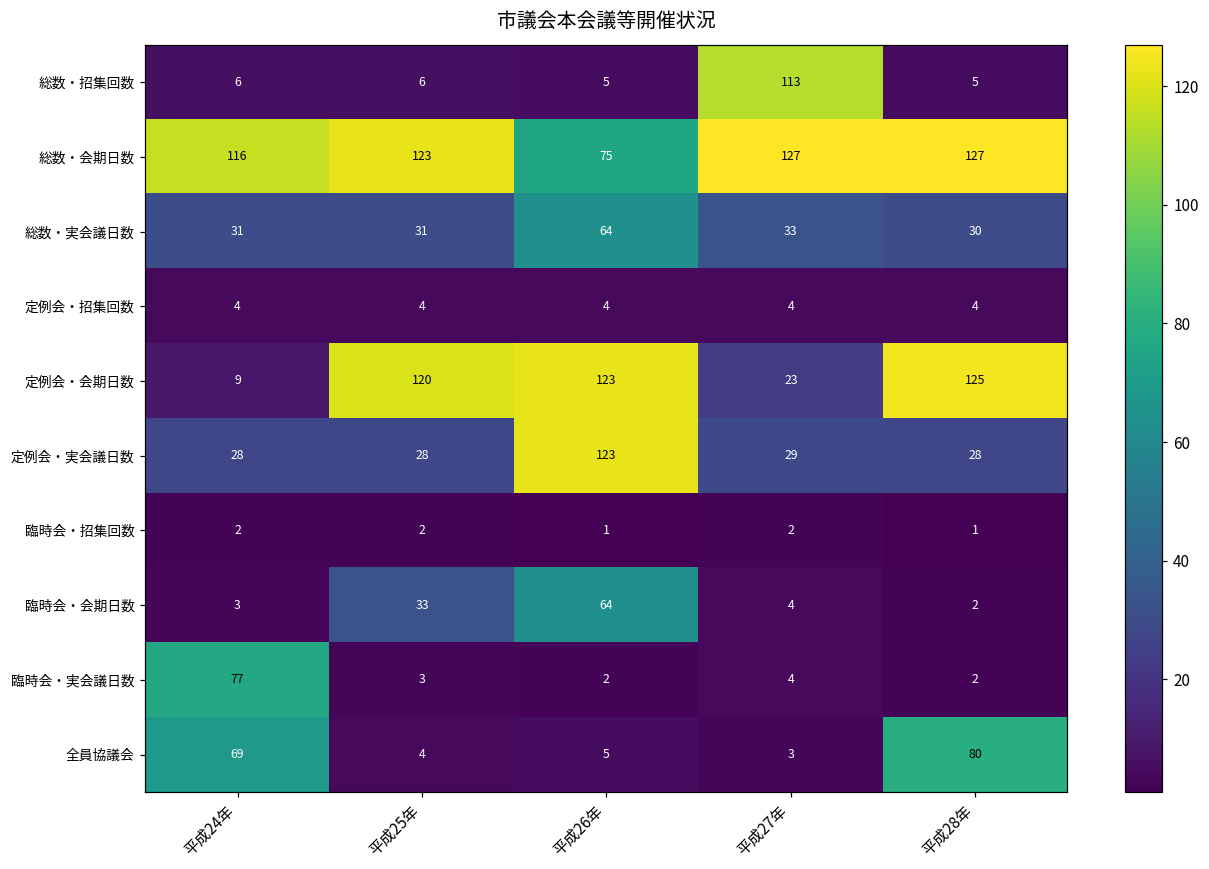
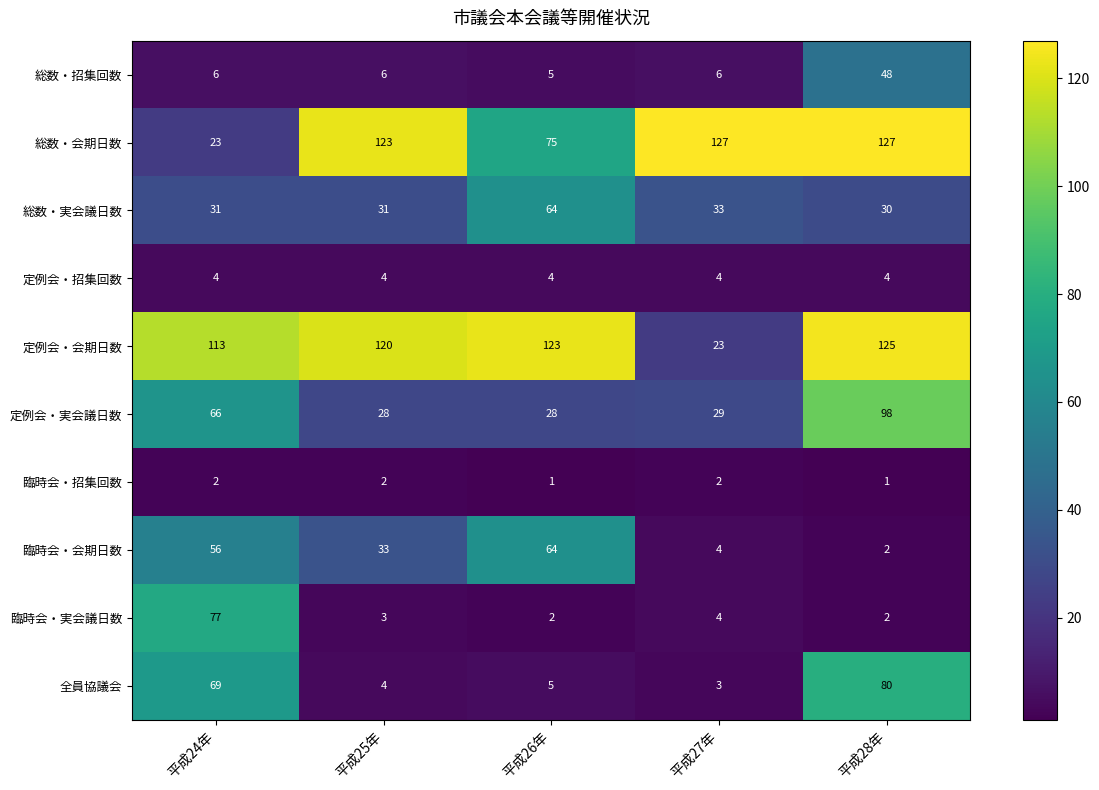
総数・招集回数, 平成27年: 113 -> 6
総数・招集回数, 平成28年: 5 -> 48
総数・会期日数, 平成24年: 116 -> 23
定例会・会期日数, 平成24年: 9 -> 113
定例会・実会議日数, 平成24年: 28 -> 66
定例会・実会議日数, 平成26年: 123 -> 28
定例会・実会議日数, 平成28年: 28 -> 98
臨時会・会期日数, 平成24年: 3 -> 56
